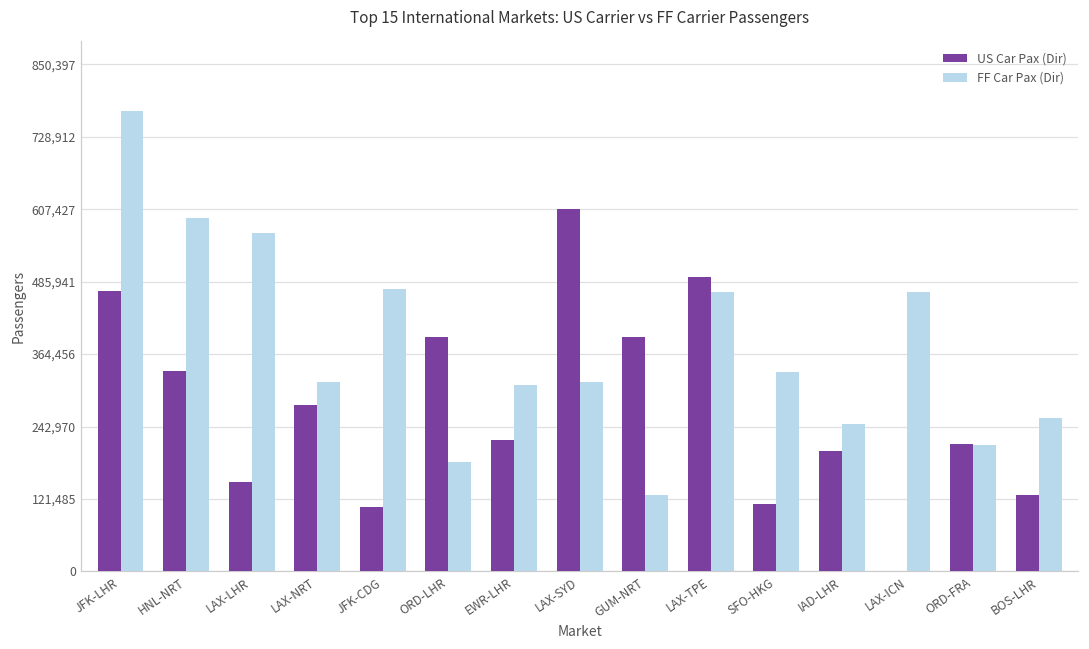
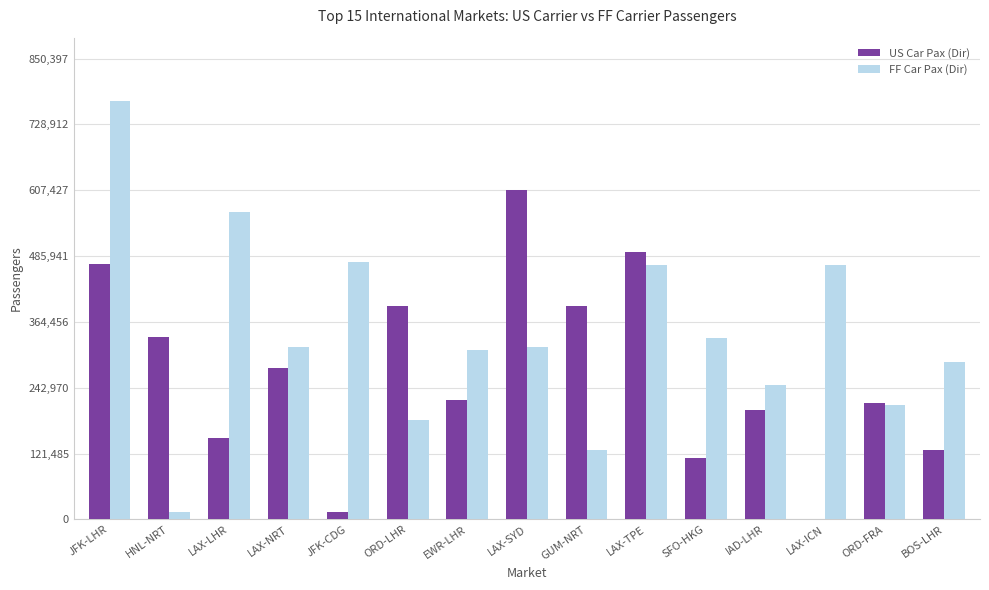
FF Car Pax (Dir), HNL-NRT: 590,000 -> 10,000
US Car Pax (Dir), JFK-CDG: 110,000 -> 10,000
FF Car Pax (Dir), BOS-LHR: 260,000 -> 290,000
